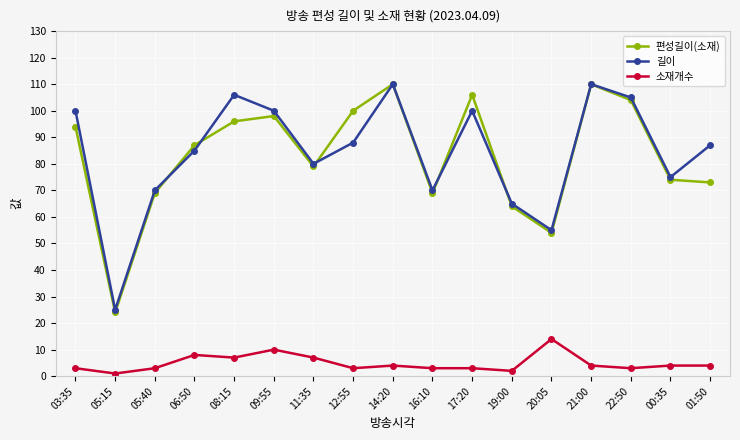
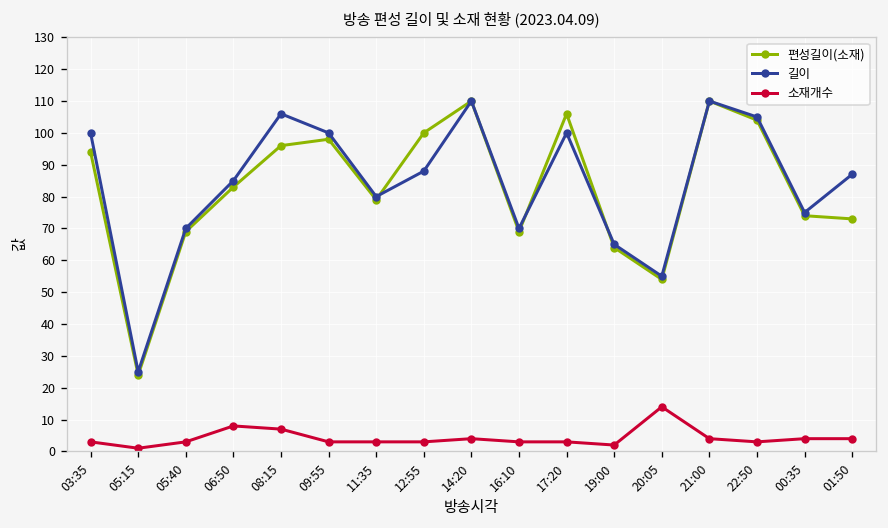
편성길이(소재), 06:50: 87 -> 83
소재개수, 09:55: 10 -> 3
소재개수, 11:35: 7 -> 3
